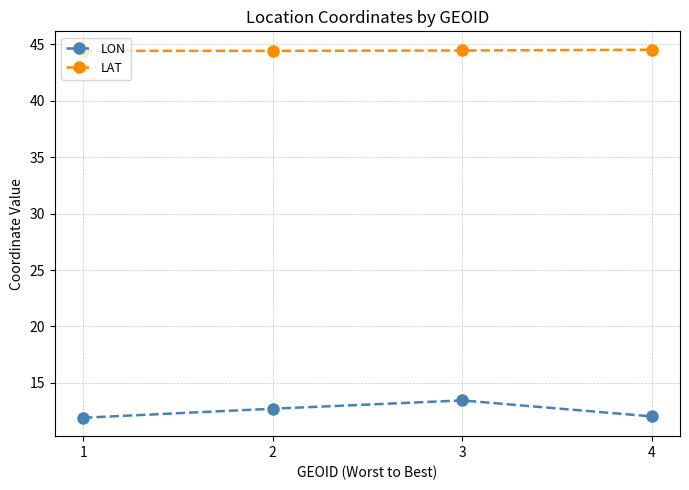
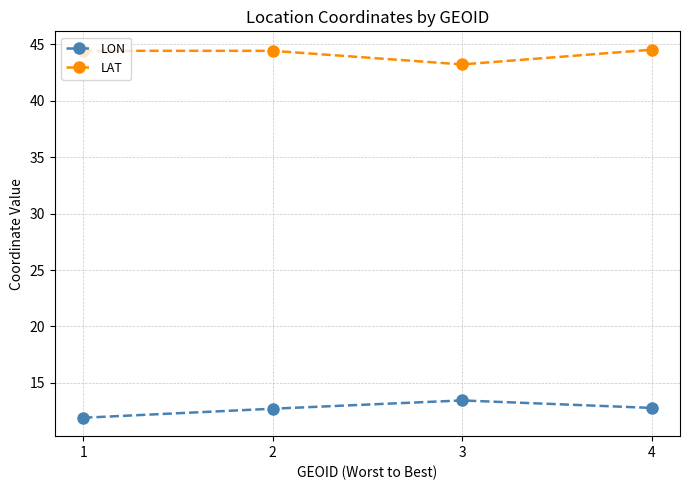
LAT, 3: 44.4 -> 43.2
LON, 4: 12.0 -> 12.8
